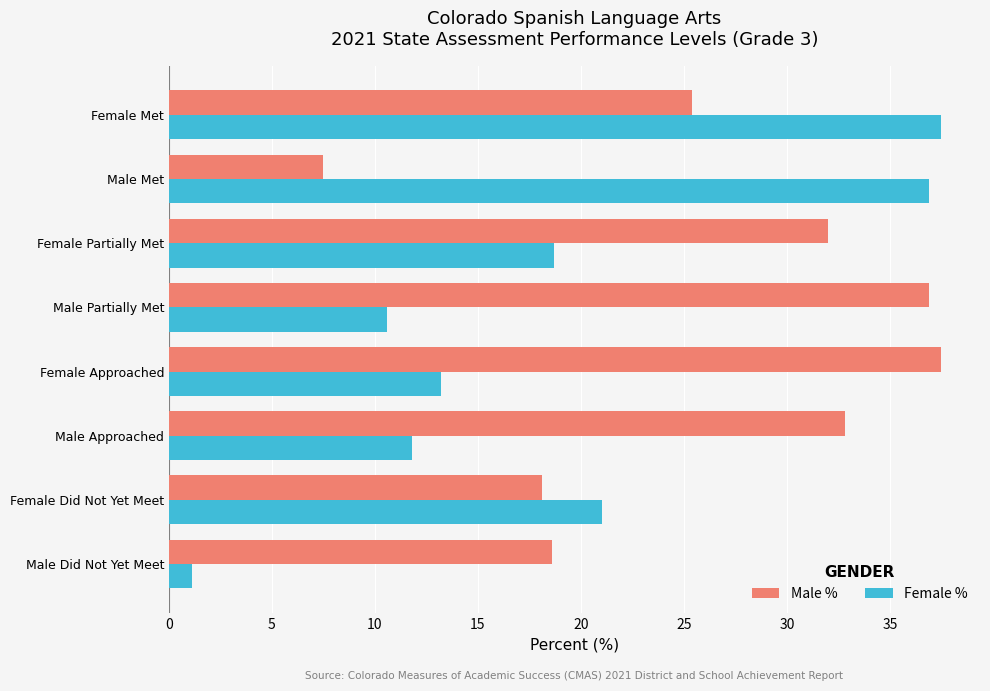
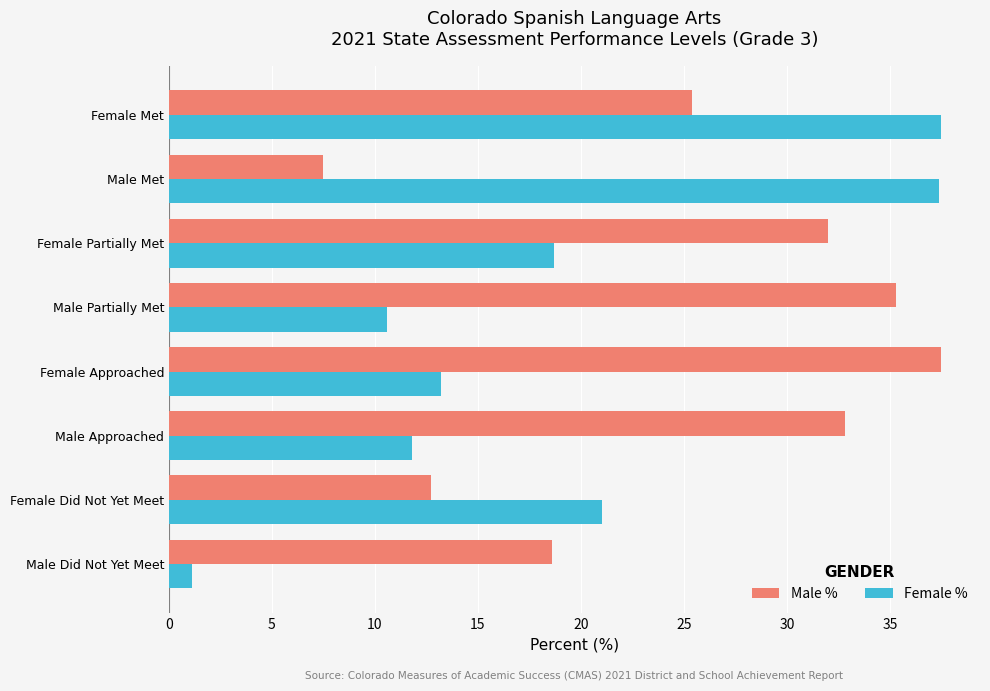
Female %, Male Met: 36.9 -> 37.4
Male %, Male Partially Met: 36.9 -> 35.3
Male %, Female Did Not Yet Meet: 18.1 -> 12.7
